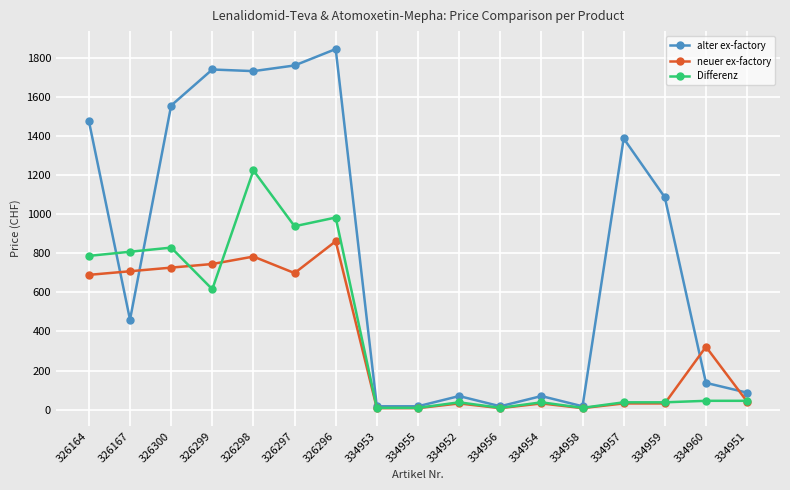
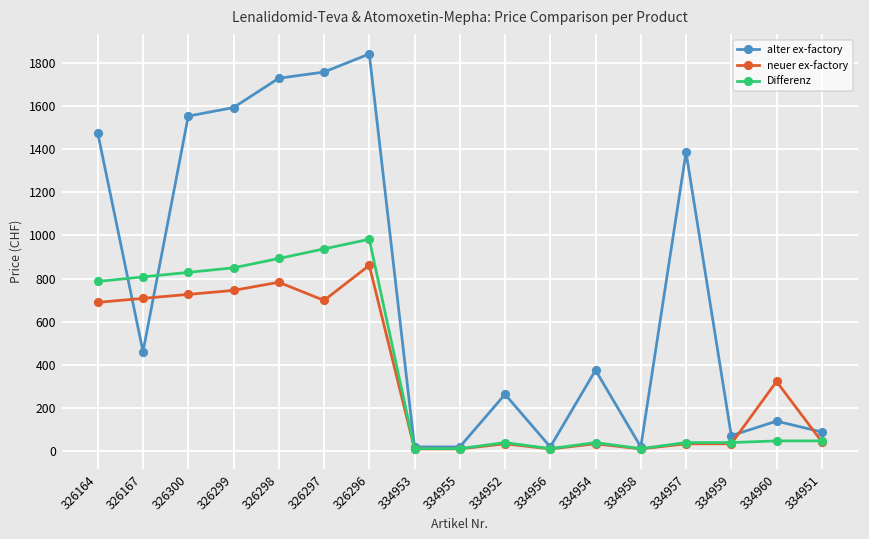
alter ex-factory, 326299: 1740 -> 1590
Differenz, 326299: 620 -> 850
Differenz, 326298: 1220 -> 890
alter ex-factory, 334952: 70 -> 260
alter ex-factory, 334954: 70 -> 370
alter ex-factory, 334959: 1090 -> 70
